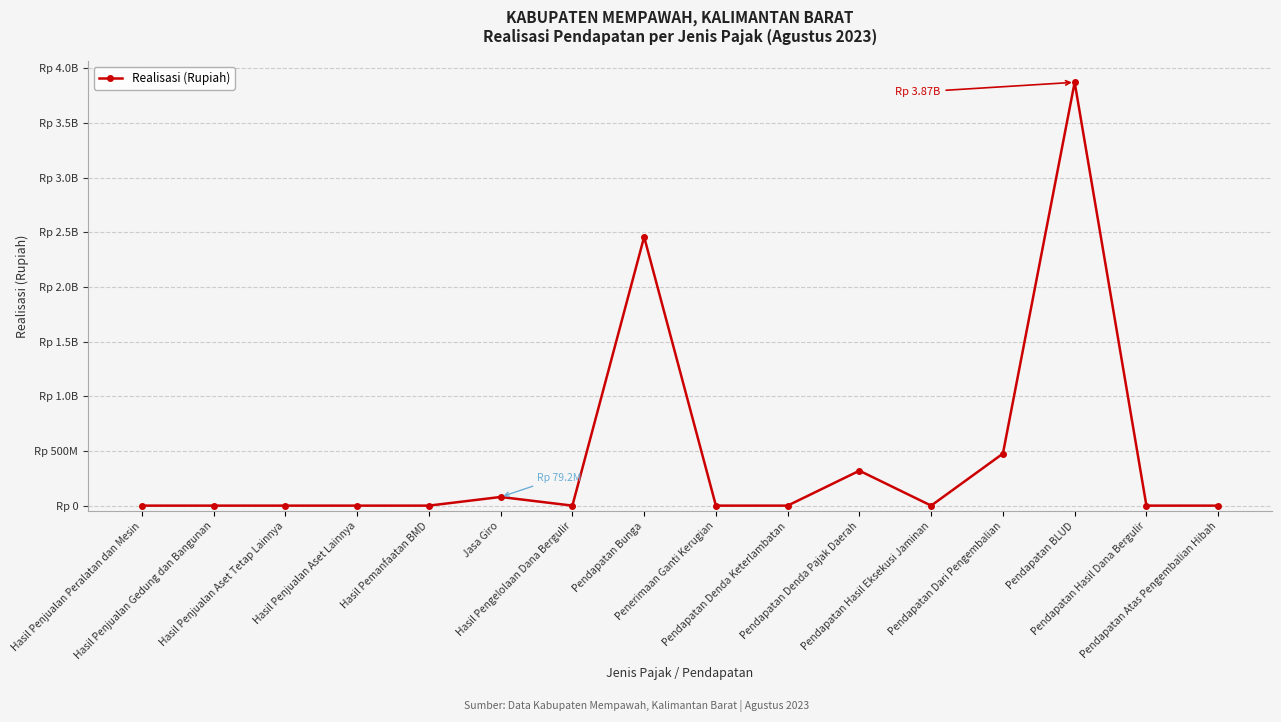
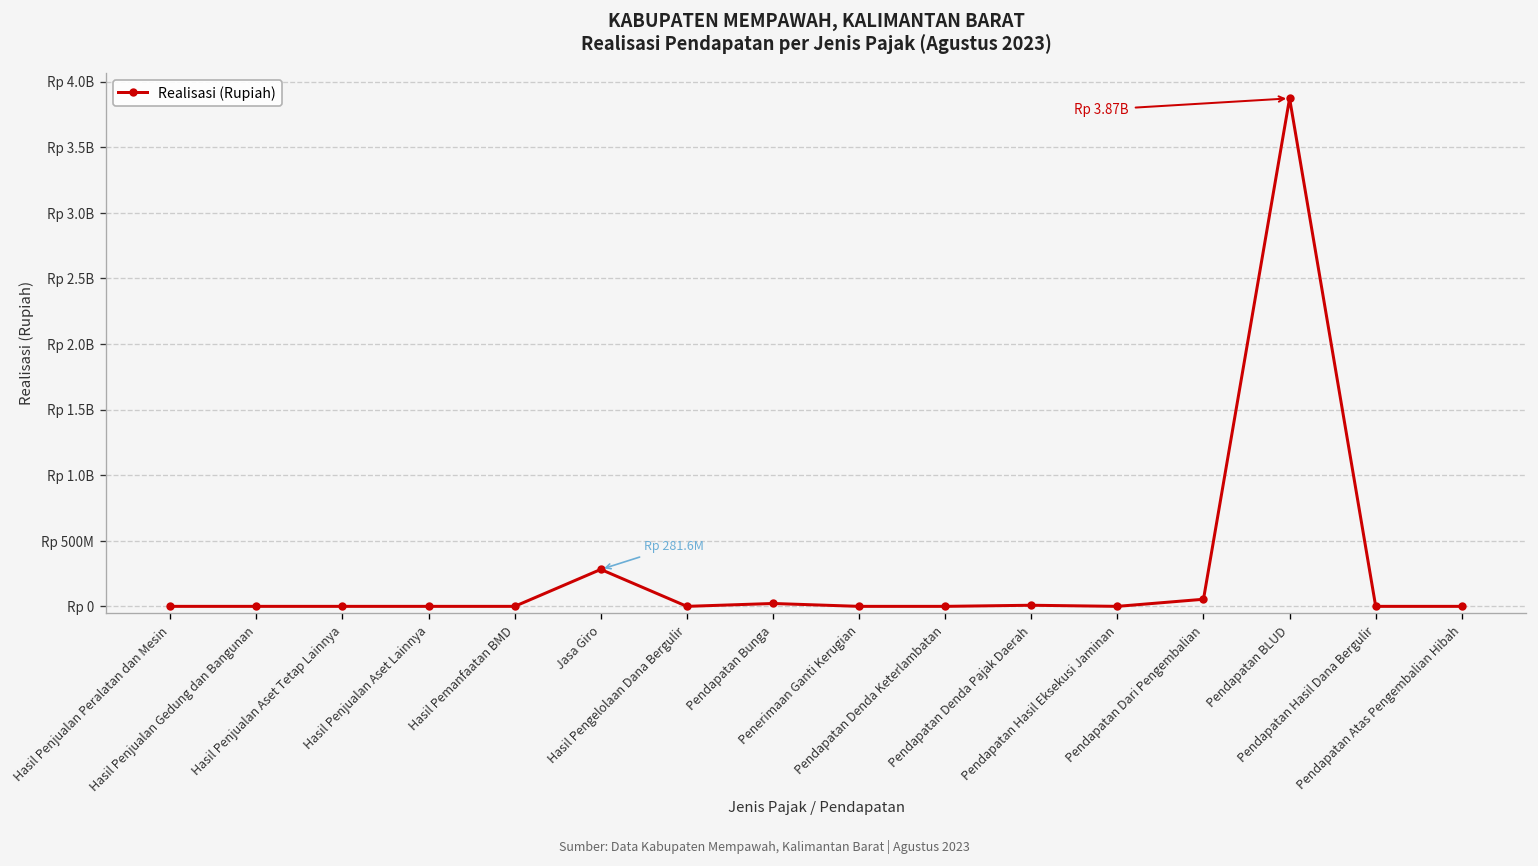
Jasa Giro: 79.2M -> 281.6M
Pendapatan Bunga: Rp 2460000000 -> Rp 20000000
Pendapatan Denda Pajak Daerah: Rp 320000000 -> Rp 10000000
Pendapatan Dari Pengembalian: Rp 480000000 -> Rp 50000000
